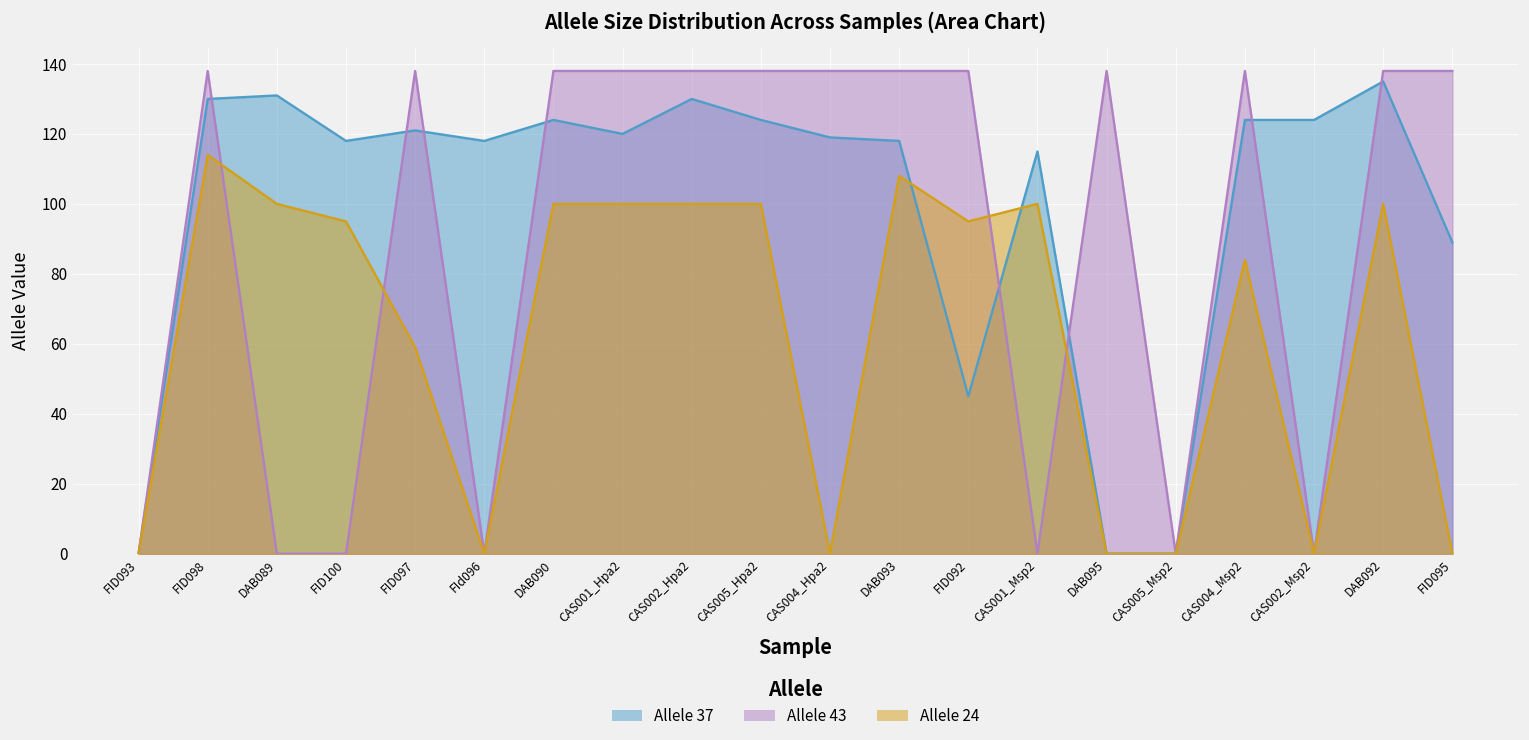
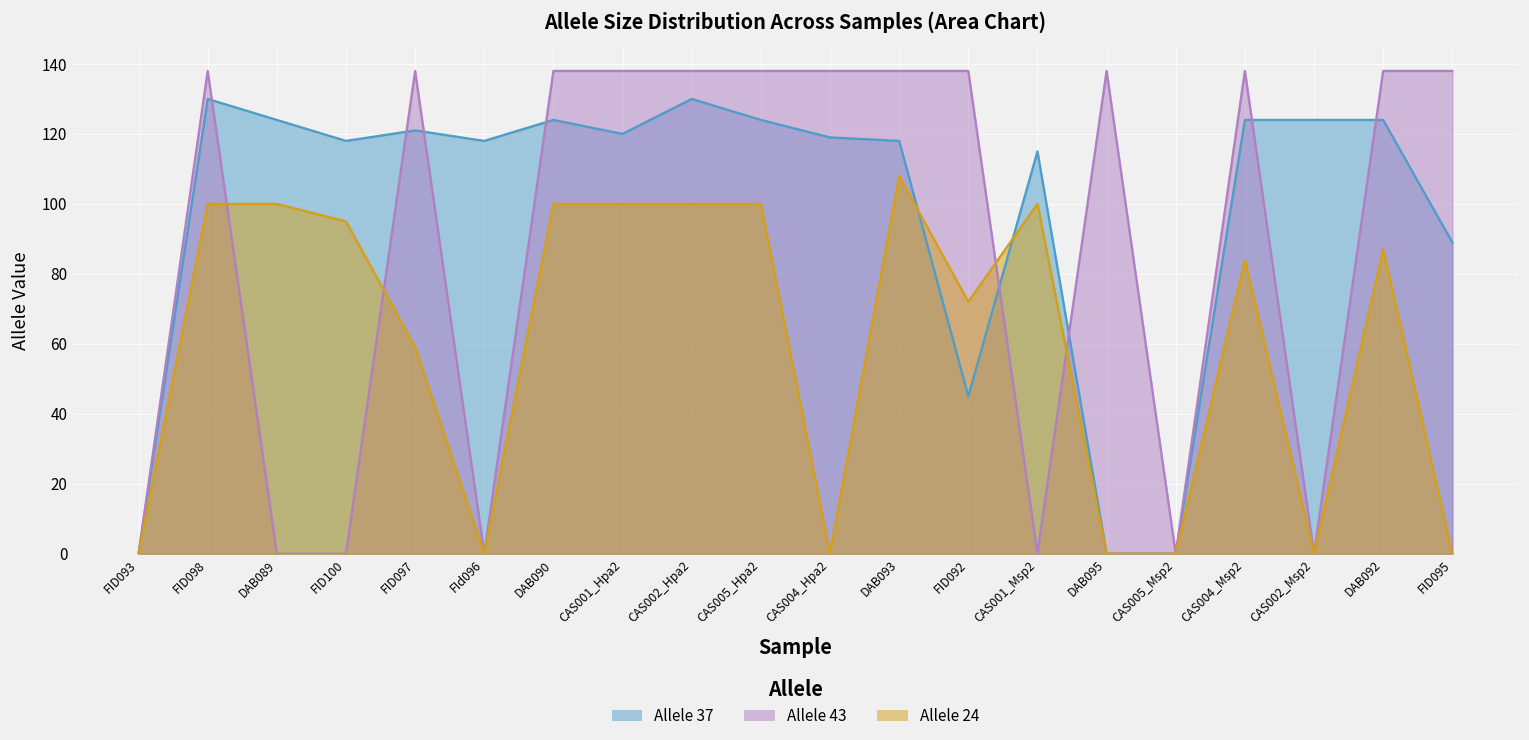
Allele 24, FID098: 114 -> 100
Allele 37, DAB089: 131 -> 124
Allele 24, FID092: 95 -> 72
Allele 37, DAB092: 135 -> 124
Allele 24, DAB092: 100 -> 87
